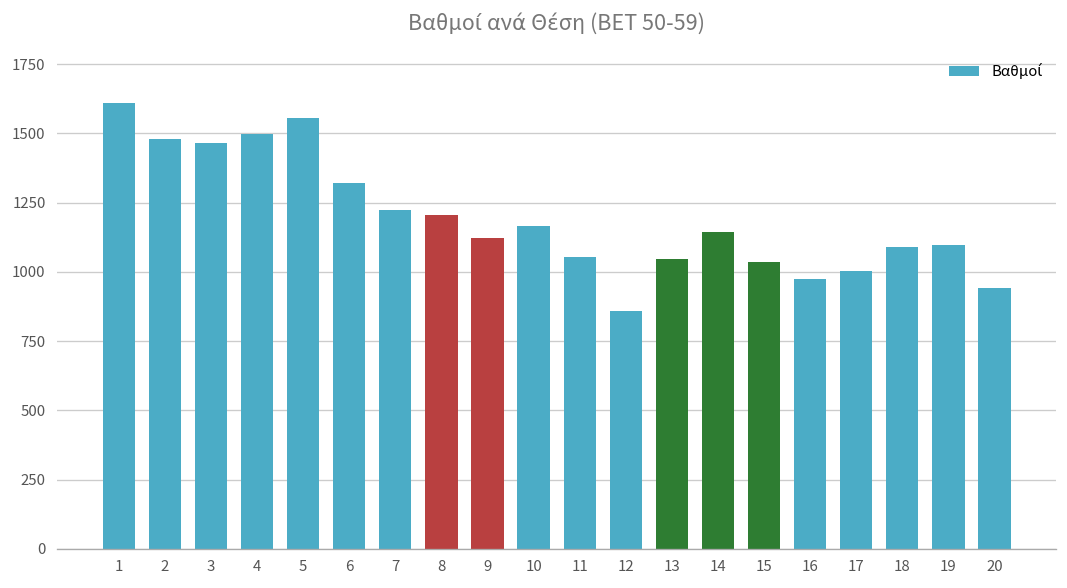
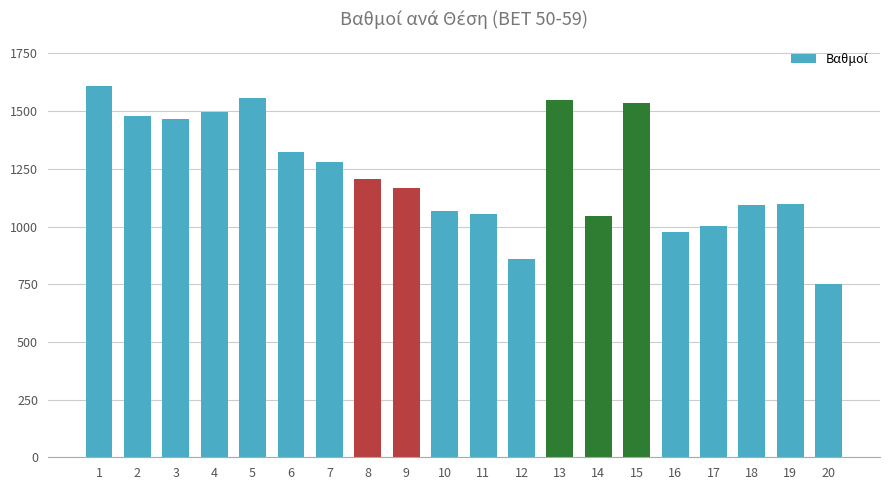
7: 1220 -> 1280
9: 1120 -> 1170
10: 1170 -> 1070
13: 1040 -> 1550
14: 1140 -> 1040
15: 1030 -> 1540
20: 940 -> 750
